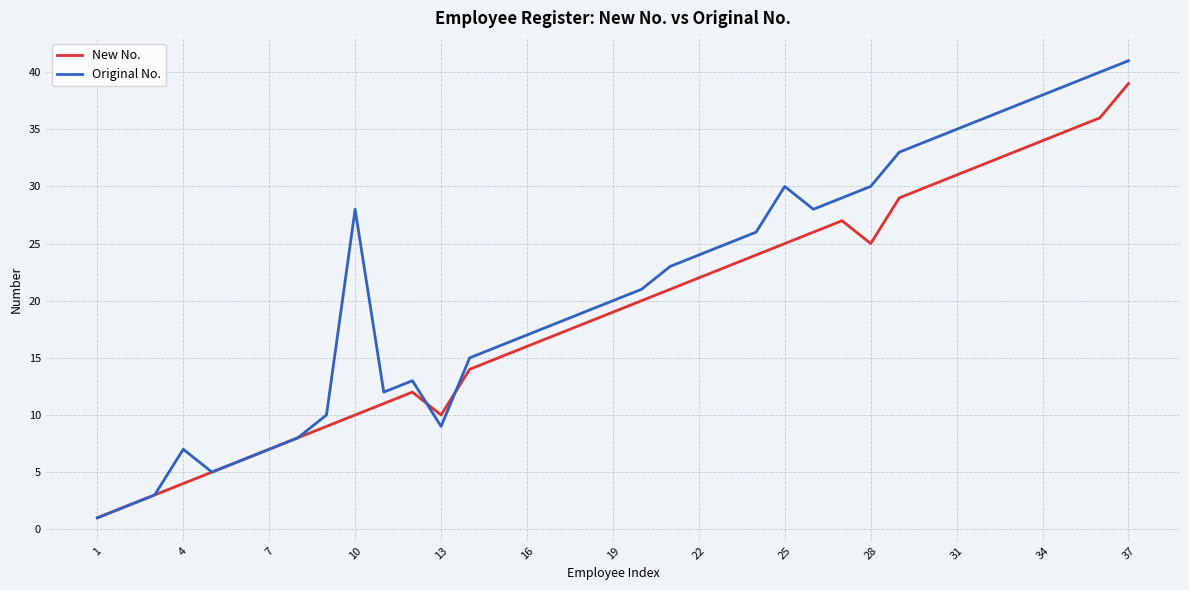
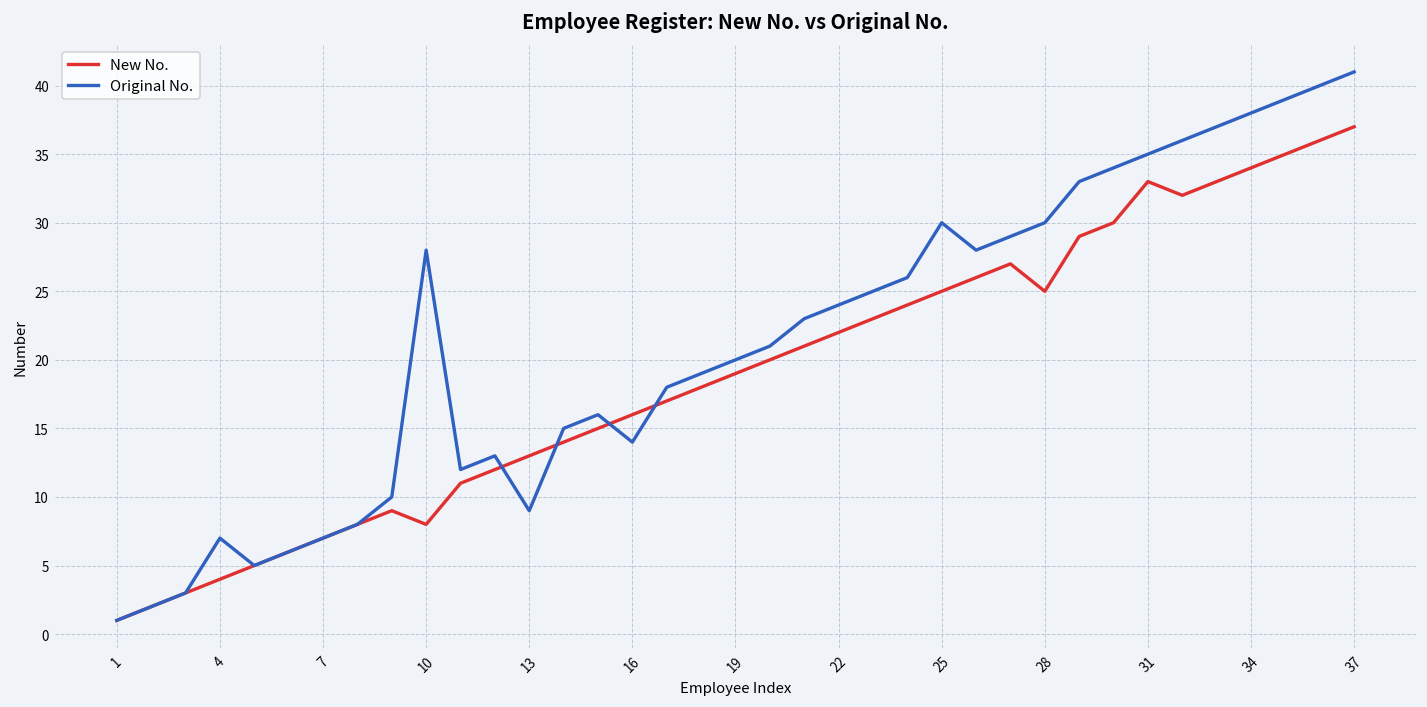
New No., 10: 10 -> 8
New No., 13: 10 -> 13
Original No., 16: 17 -> 14
New No., 31: 31 -> 33
New No., 37: 39 -> 37
